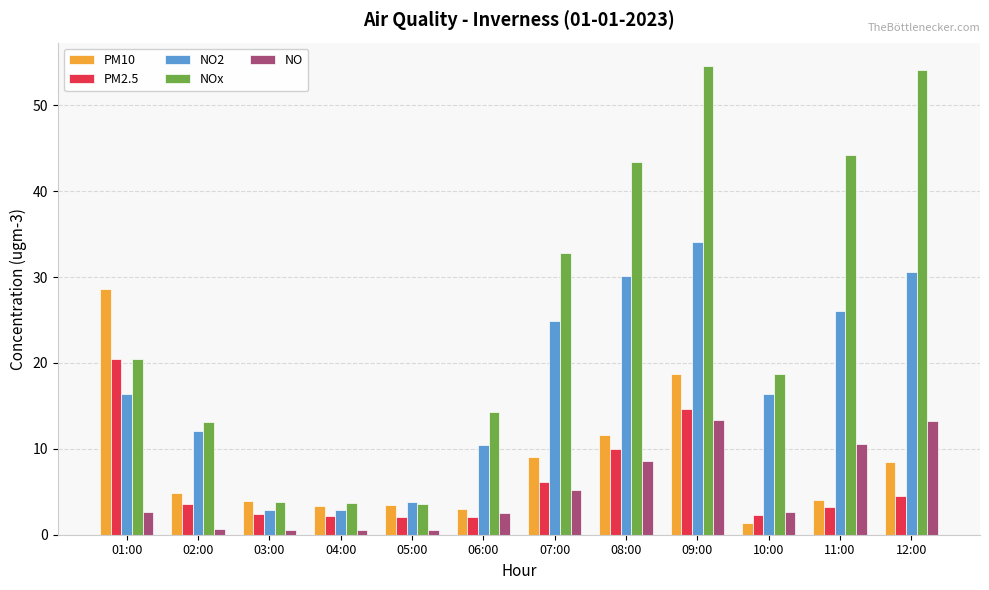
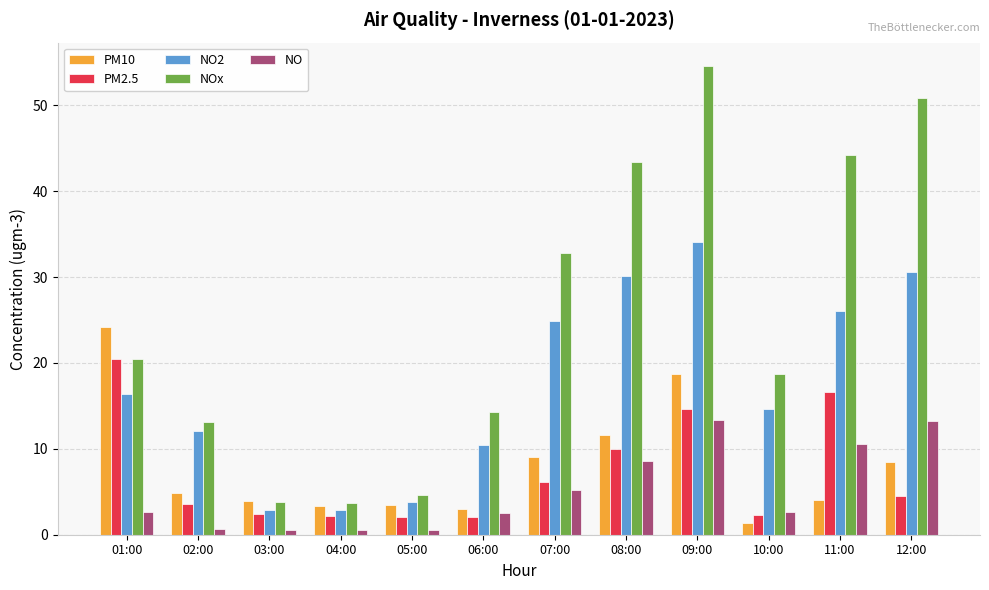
PM10, 01:00: 29 -> 24
NOx, 05:00: 4 -> 5
NO2, 10:00: 16 -> 15
PM2.5, 11:00: 3 -> 17
NOx, 12:00: 54 -> 51
